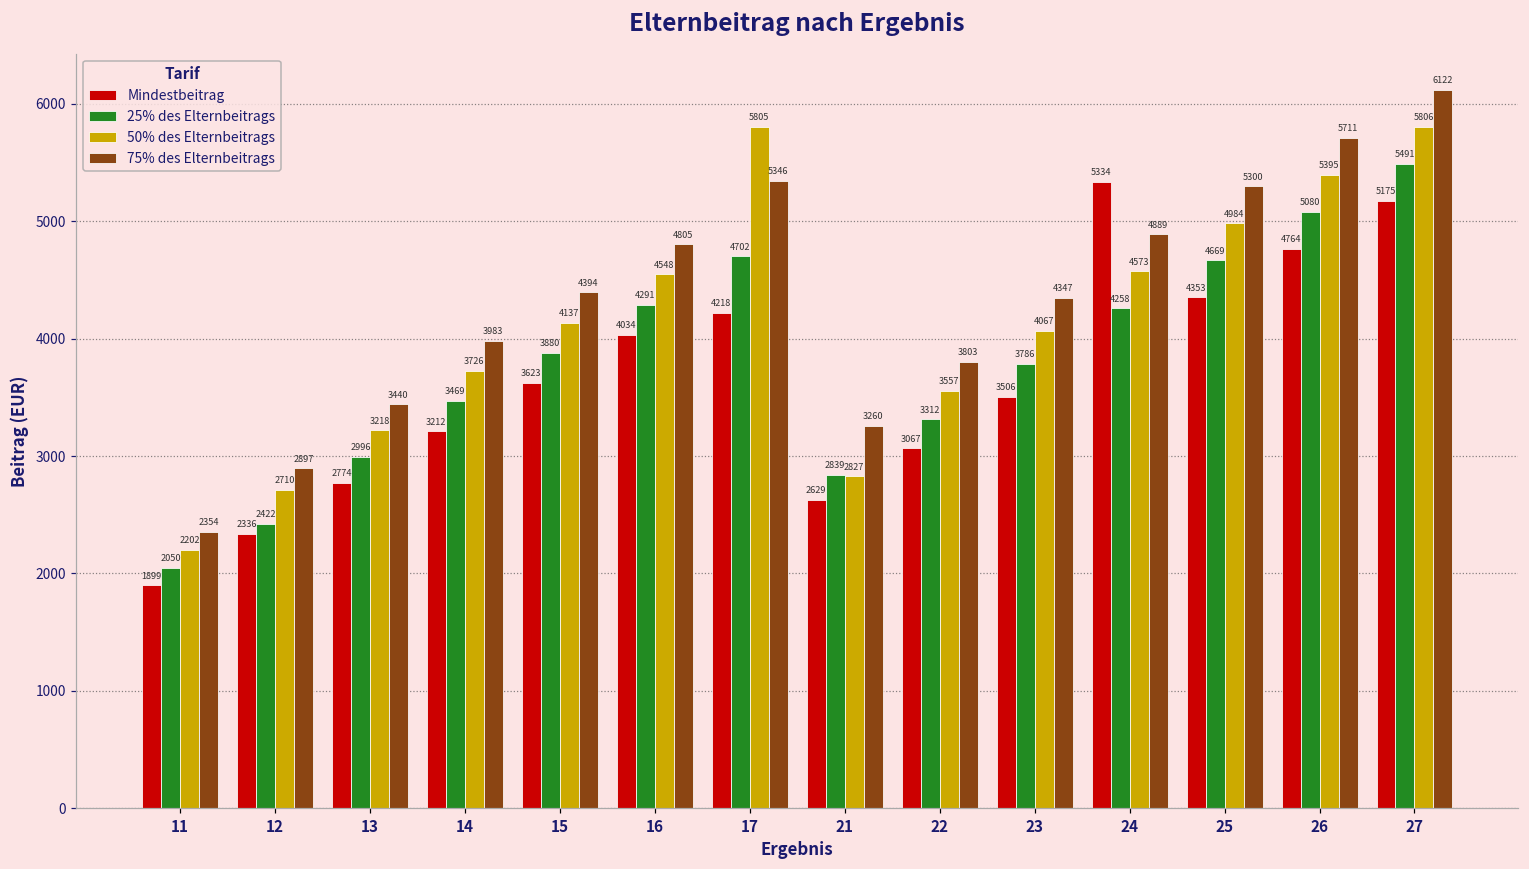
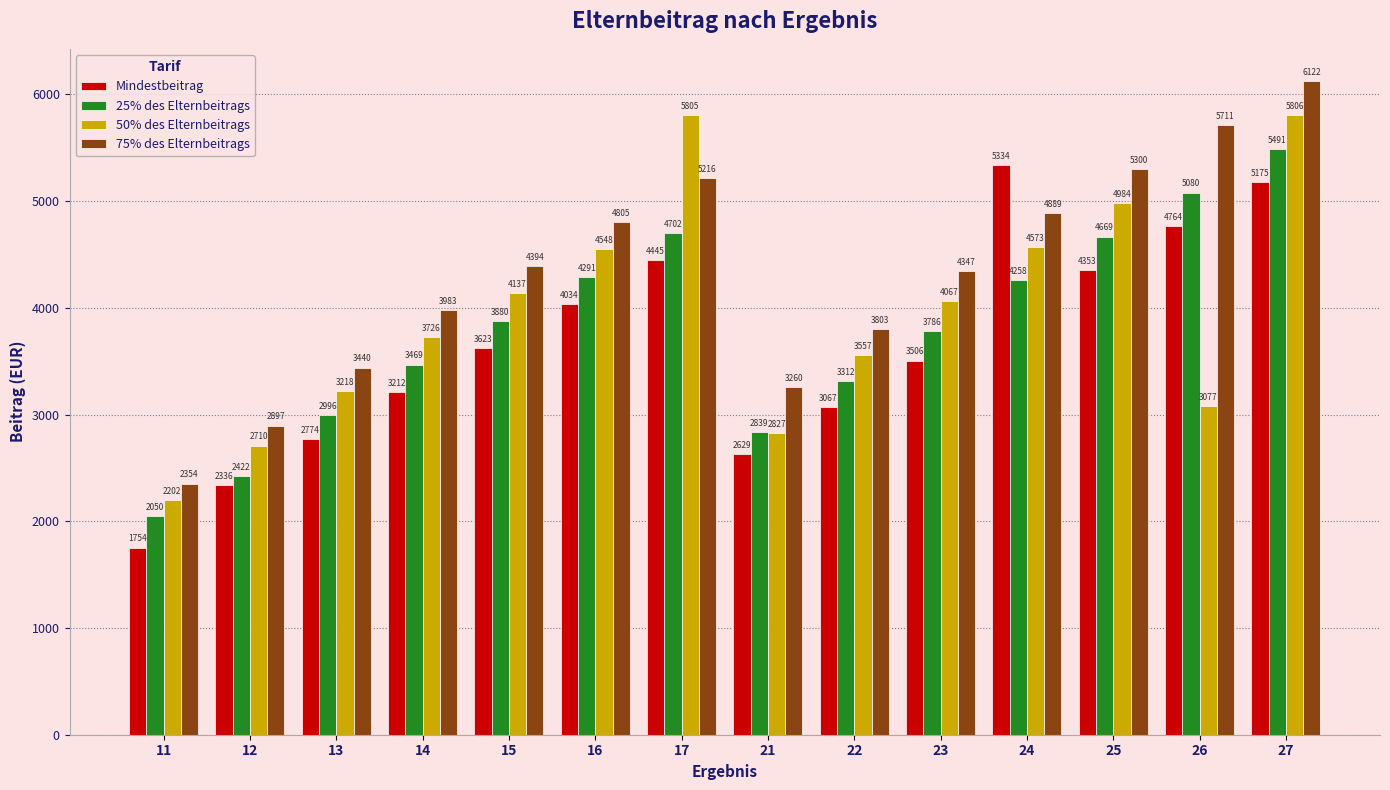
Mindestbeitrag, 11: 1899 -> 1754
Mindestbeitrag, 17: 4218 -> 4445
75% des Elternbeitrags, 17: 5346 -> 5216
50% des Elternbeitrags, 26: 5395 -> 3077
